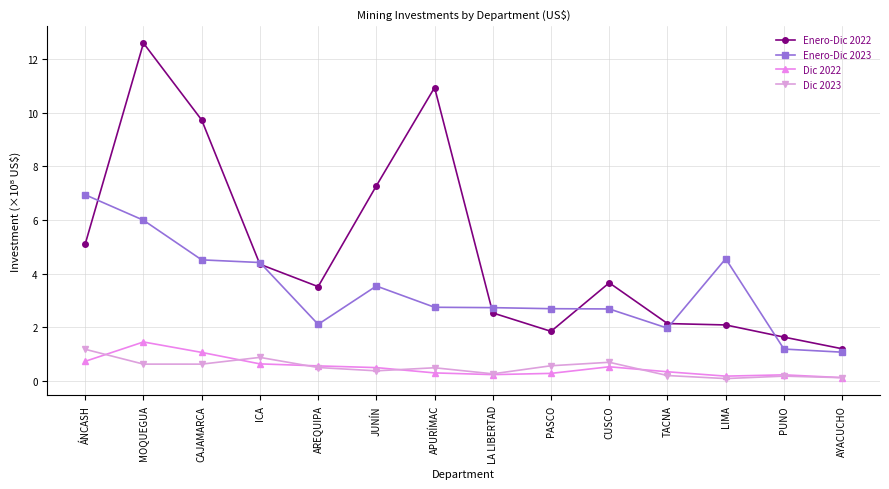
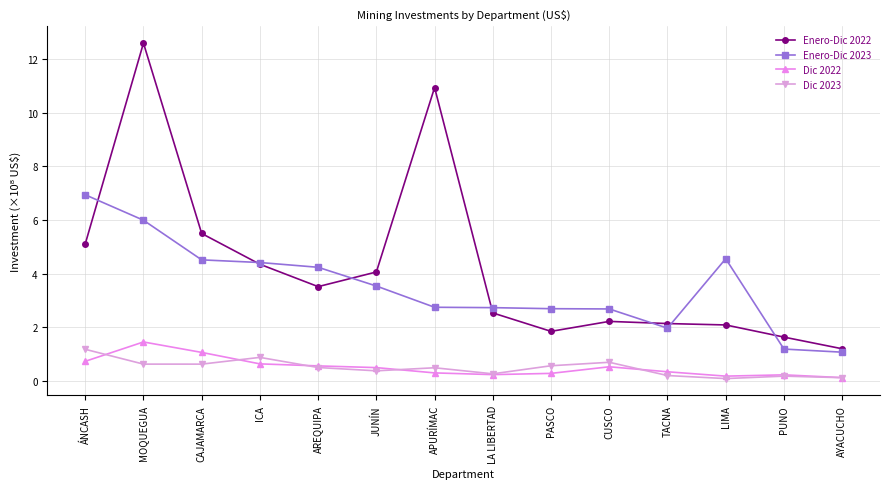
Enero-Dic 2022, CAJAMARCA: 9.7 -> 5.5
Enero-Dic 2023, AREQUIPA: 2.1 -> 4.2
Enero-Dic 2022, JUNÍN: 7.3 -> 4.1
Enero-Dic 2022, CUSCO: 3.7 -> 2.2
